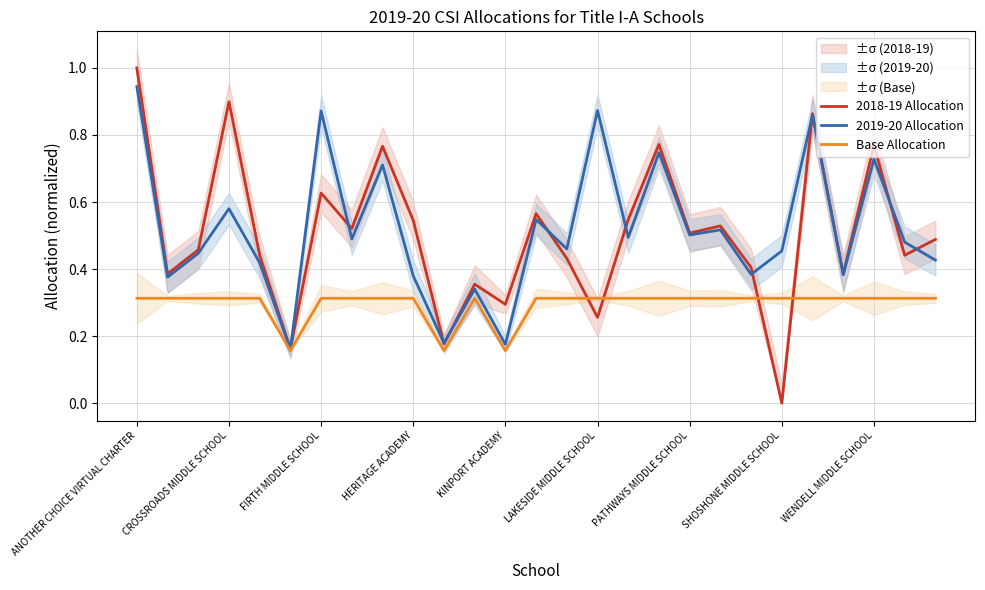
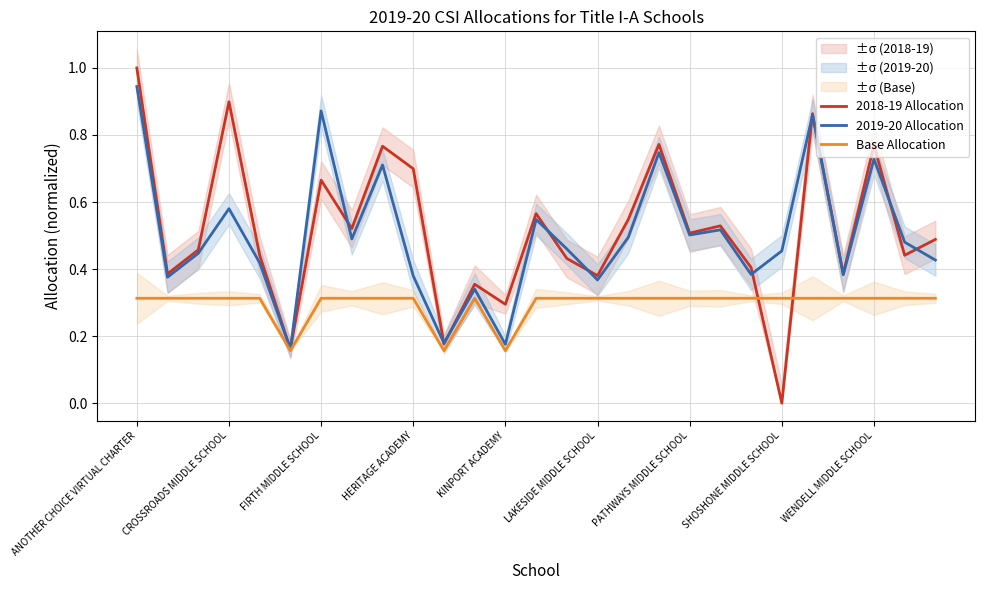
2018-19 Allocation, FIRTH MIDDLE SCHOOL: 0.63 -> 0.67
2018-19 Allocation, HERITAGE ACADEMY: 0.55 -> 0.70
2018-19 Allocation, LAKESIDE MIDDLE SCHOOL: 0.26 -> 0.38
2019-20 Allocation, LAKESIDE MIDDLE SCHOOL: 0.87 -> 0.37
